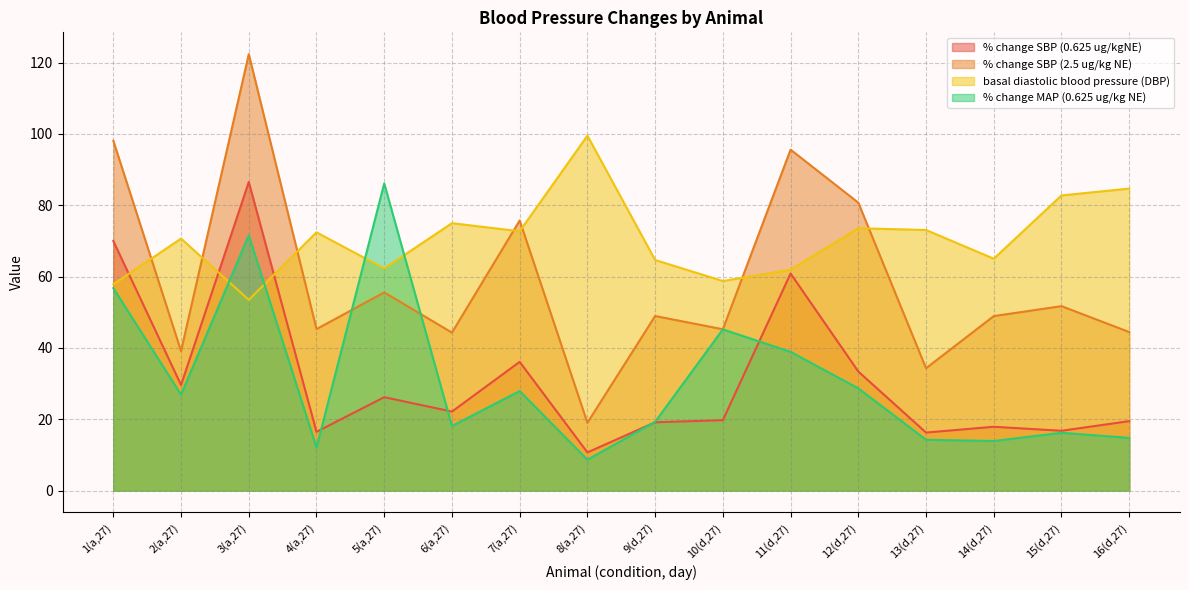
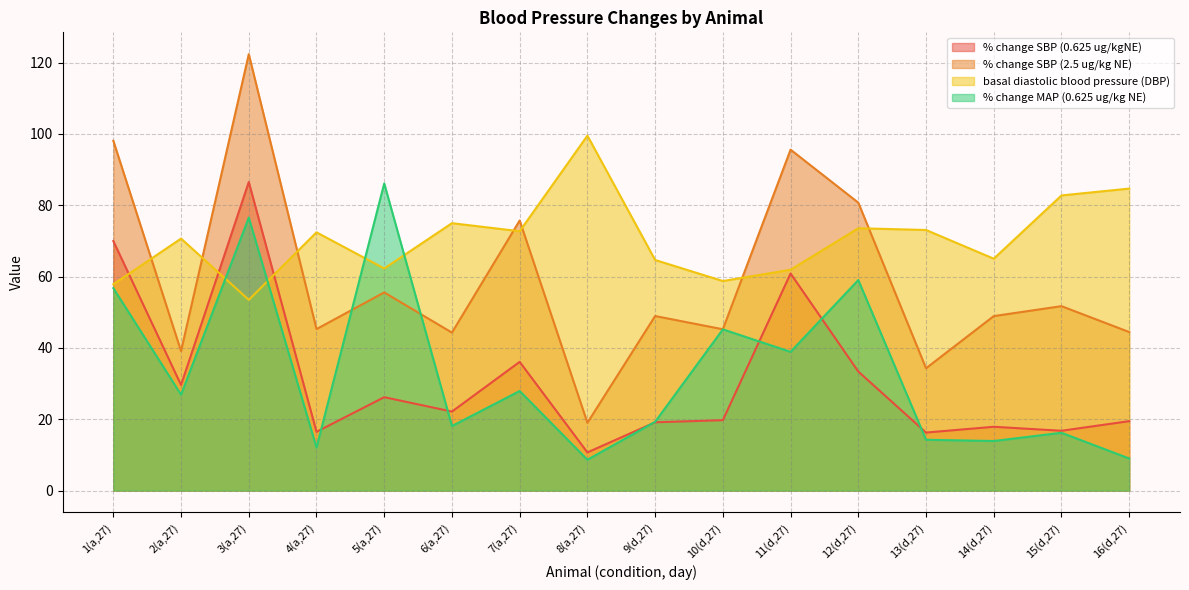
% change MAP (0.625 ug/kg NE), 3(a,27): 72 -> 77
% change MAP (0.625 ug/kg NE), 12(d,27): 29 -> 59
% change MAP (0.625 ug/kg NE), 16(d,27): 15 -> 9
